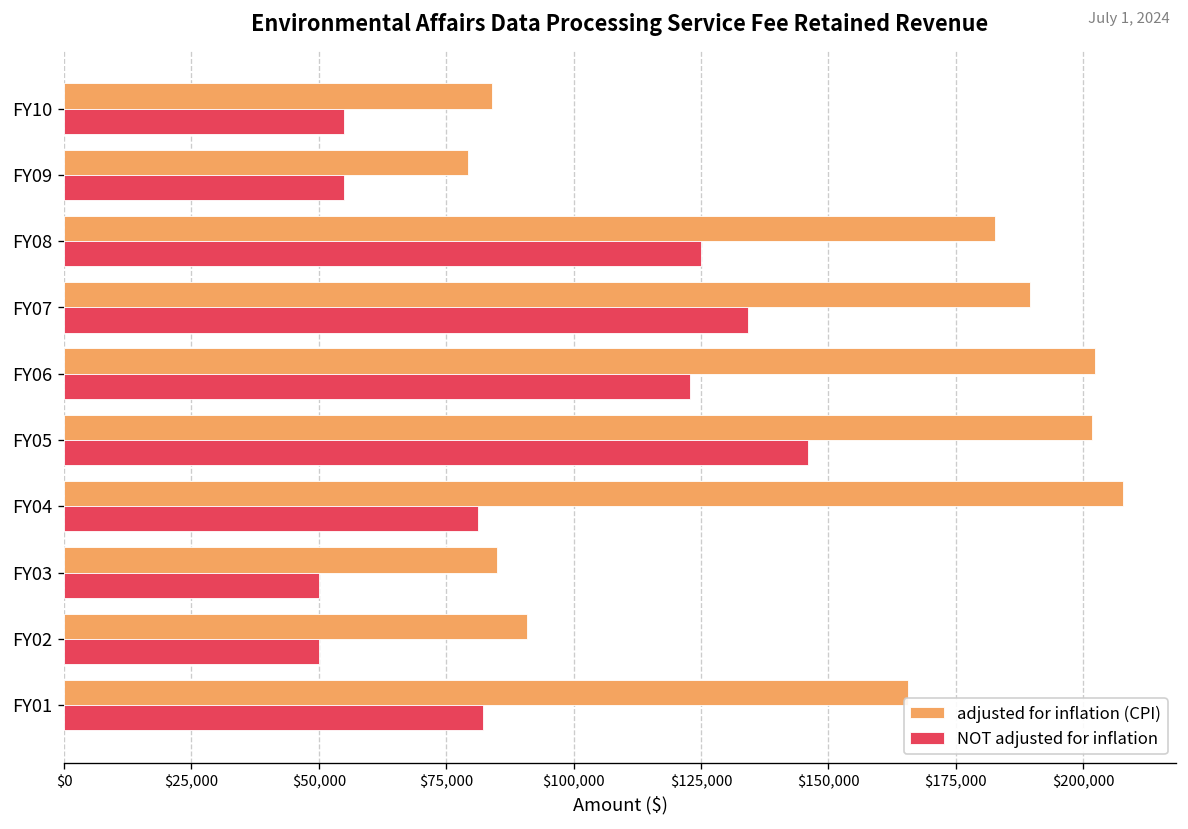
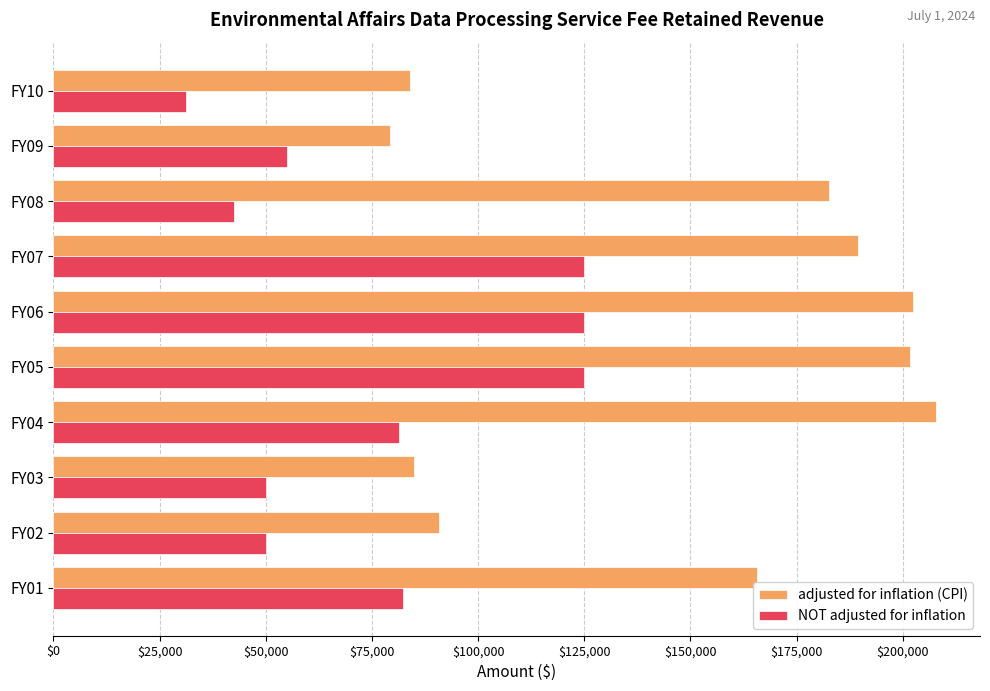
NOT adjusted for inflation, FY10: $55,000 -> $31,000
NOT adjusted for inflation, FY08: $125,000 -> $43,000
NOT adjusted for inflation, FY07: $134,000 -> $125,000
NOT adjusted for inflation, FY06: $123,000 -> $125,000
NOT adjusted for inflation, FY05: $146,000 -> $125,000
